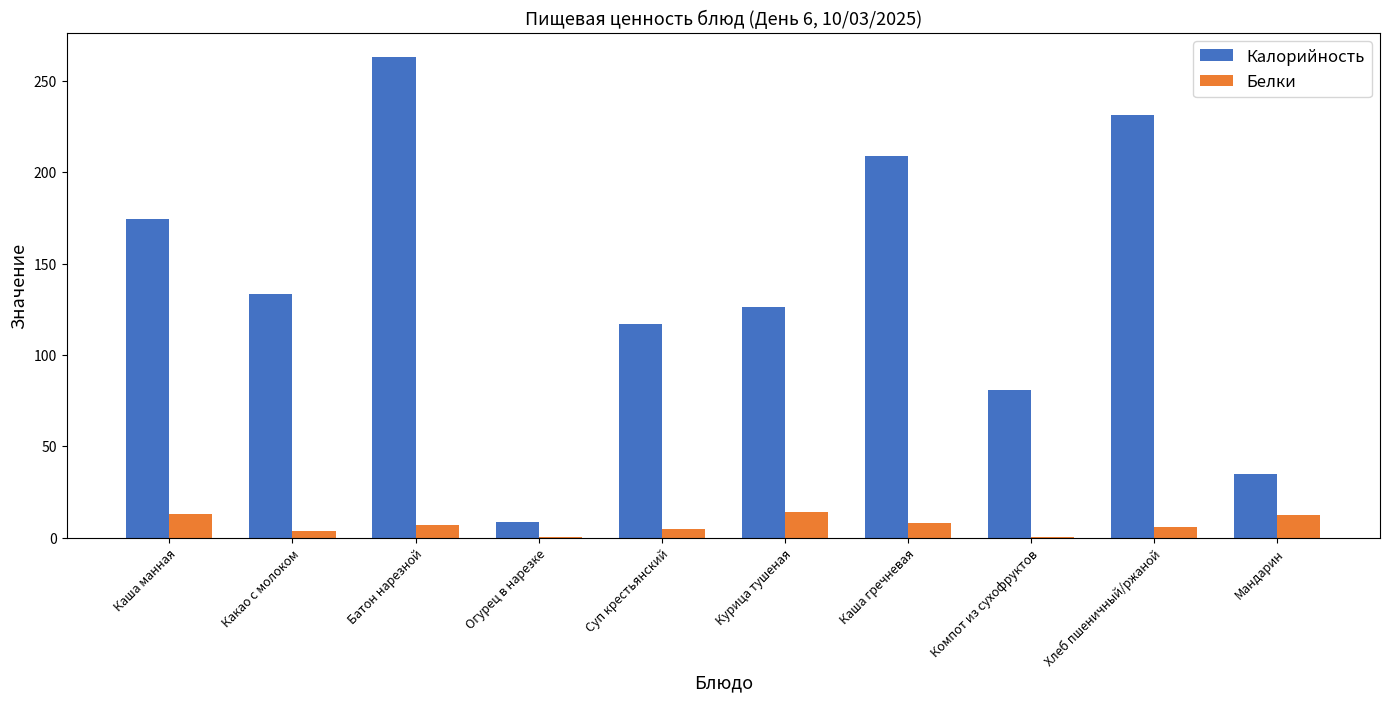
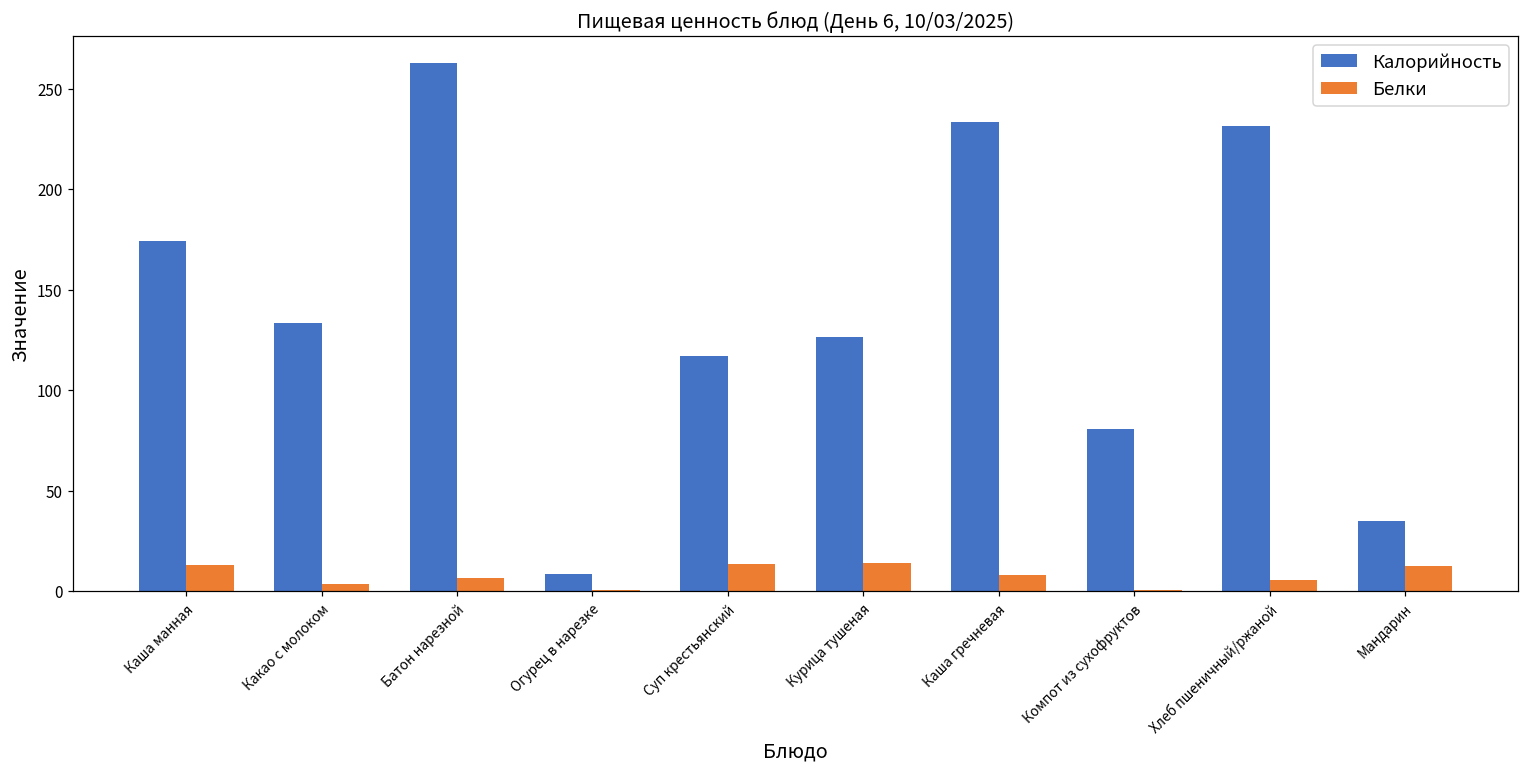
Белки, Суп крестьянский: 5 -> 14
Калорийность, Каша гречневая: 209 -> 234
